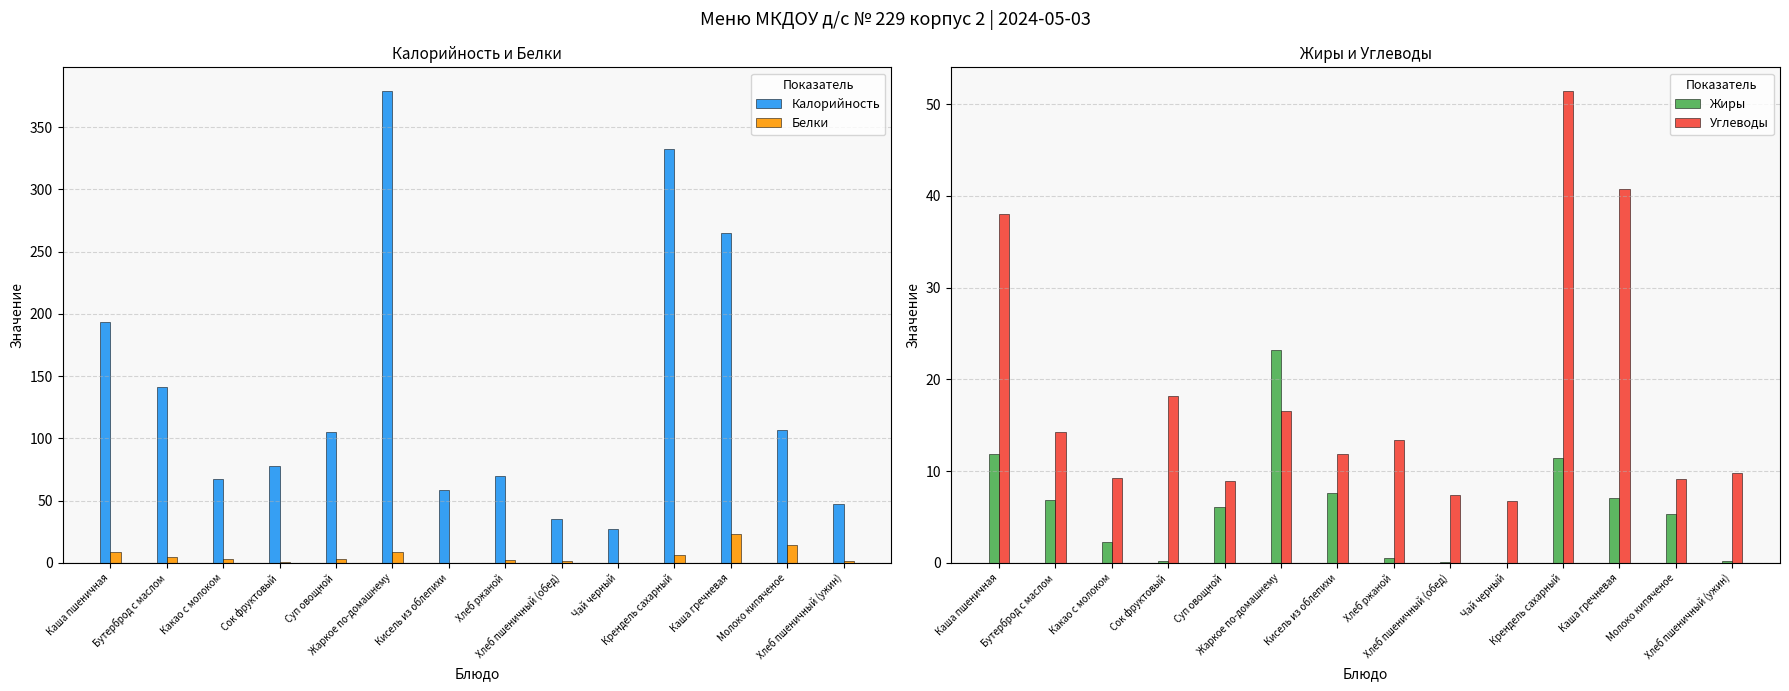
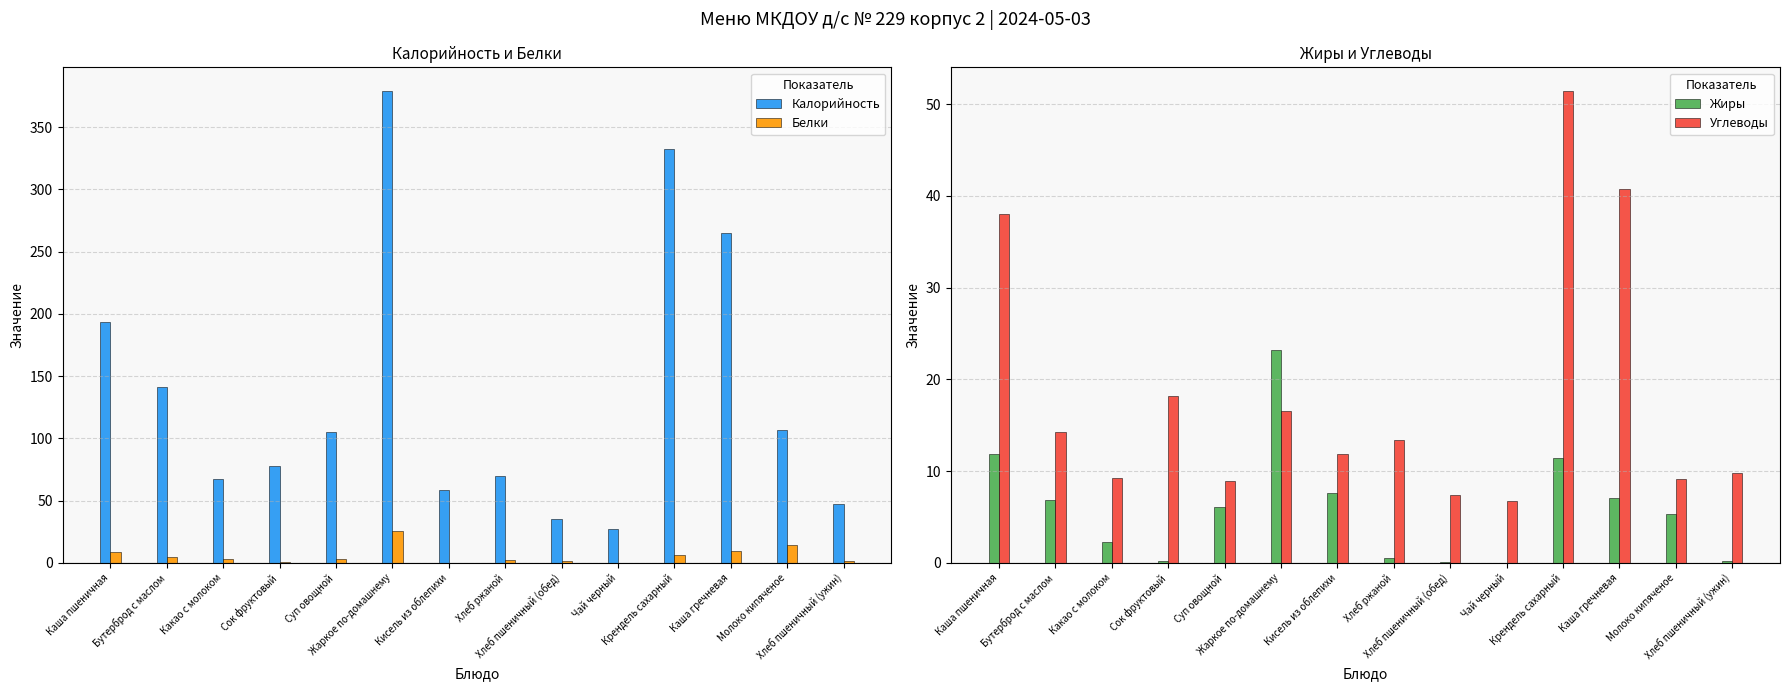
Калорийность и Белки, Белки, Жаркое по-домашнему: 9 -> 26
Калорийность и Белки, Белки, Каша гречневая: 23 -> 9
